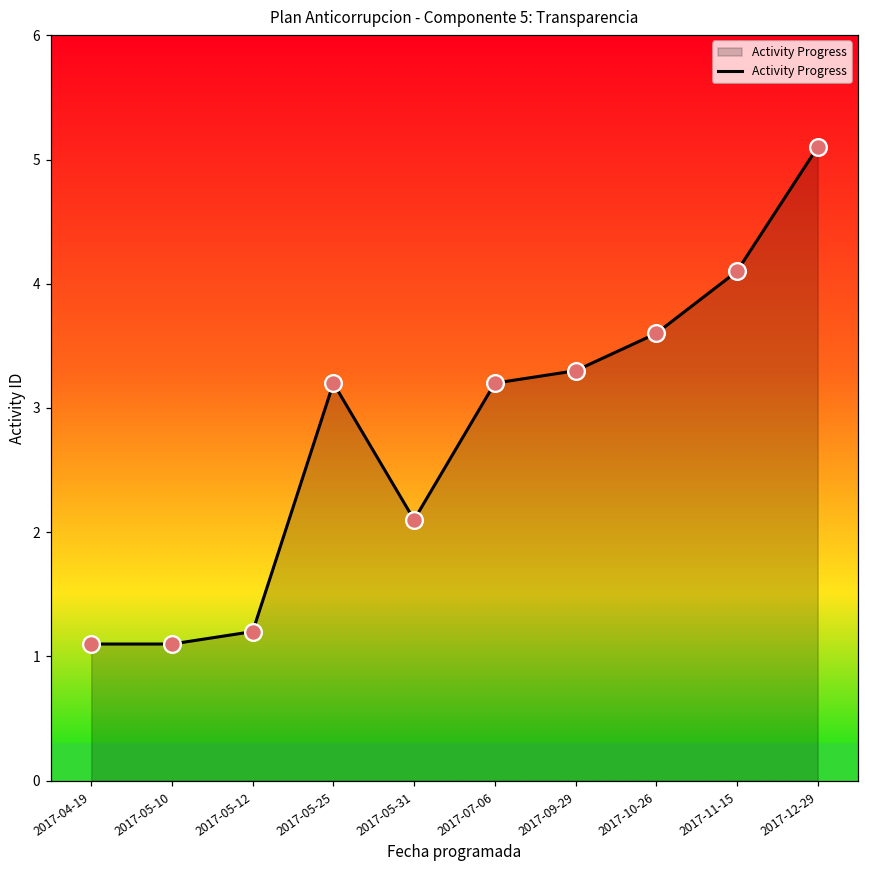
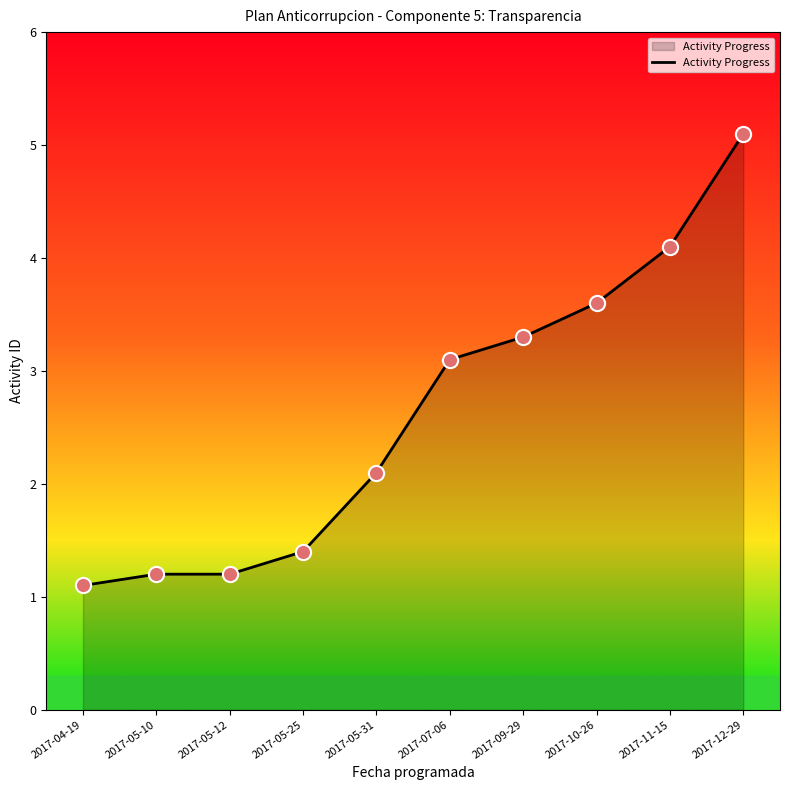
2017-05-10: 1.1 -> 1.2
2017-05-25: 3.2 -> 1.4
2017-07-06: 3.2 -> 3.1
